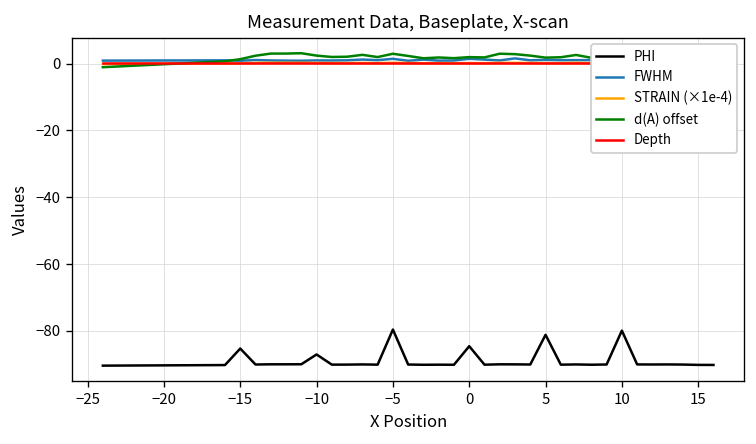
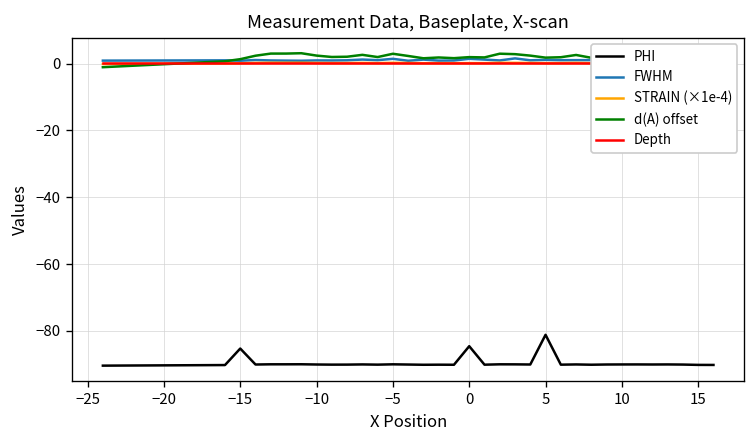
PHI, −10: -87 -> -90
PHI, −5: -80 -> -90
PHI, 10: -80 -> -90
